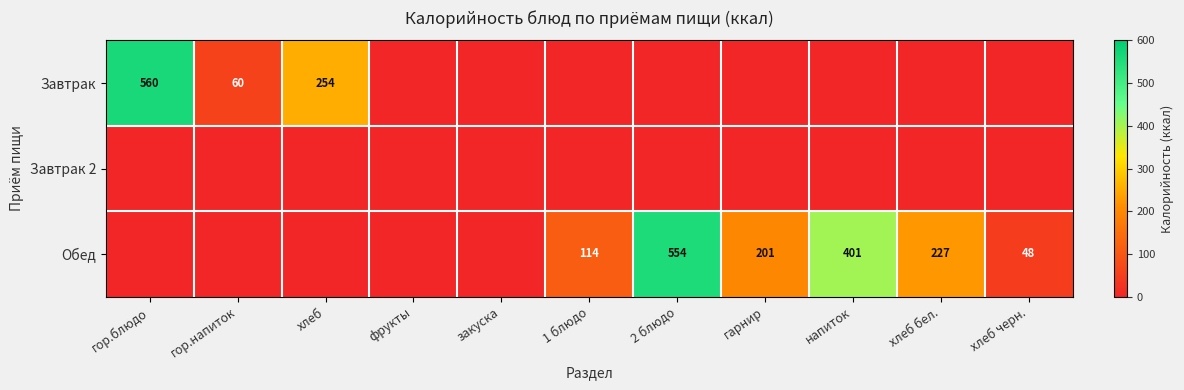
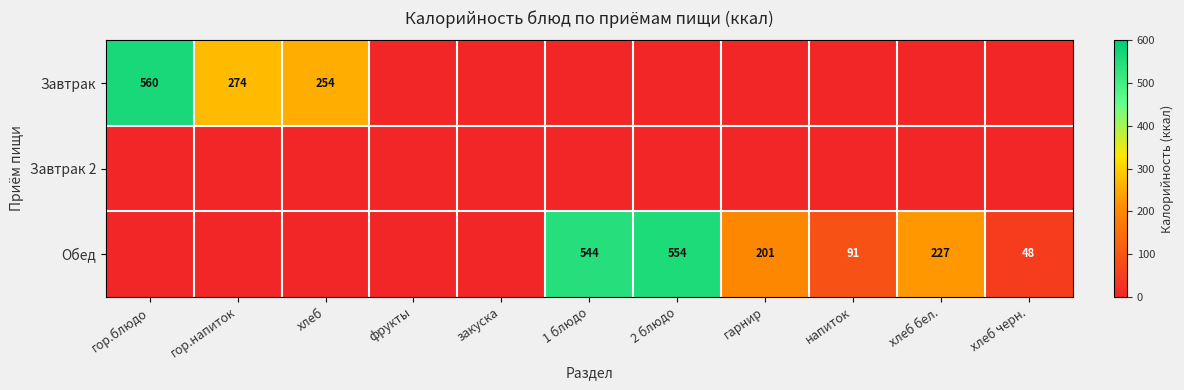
Завтрак, гор.напиток: 60 -> 274
Обед, 1 блюдо: 114 -> 544
Обед, напиток: 401 -> 91
